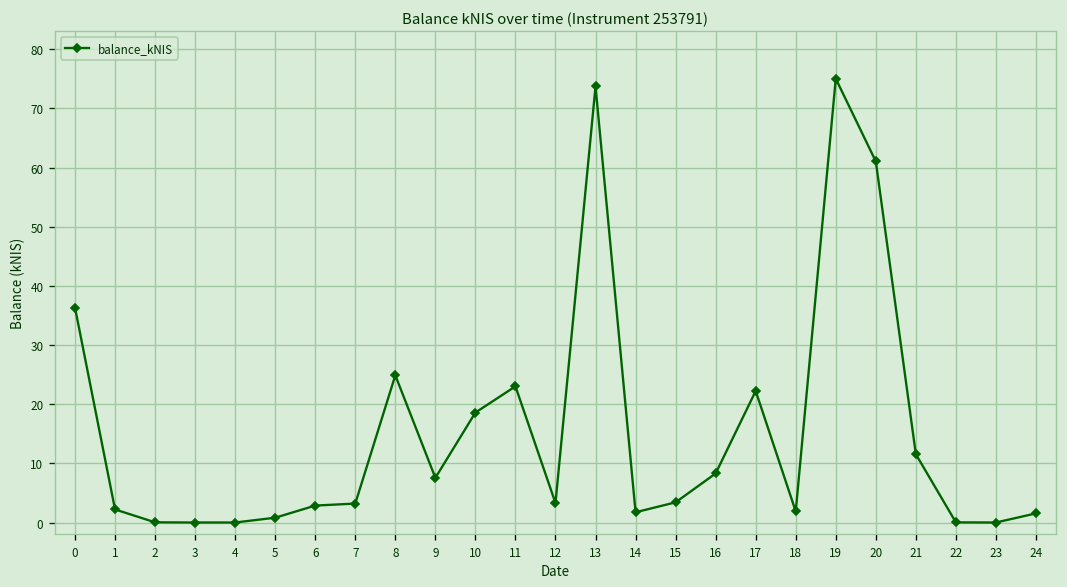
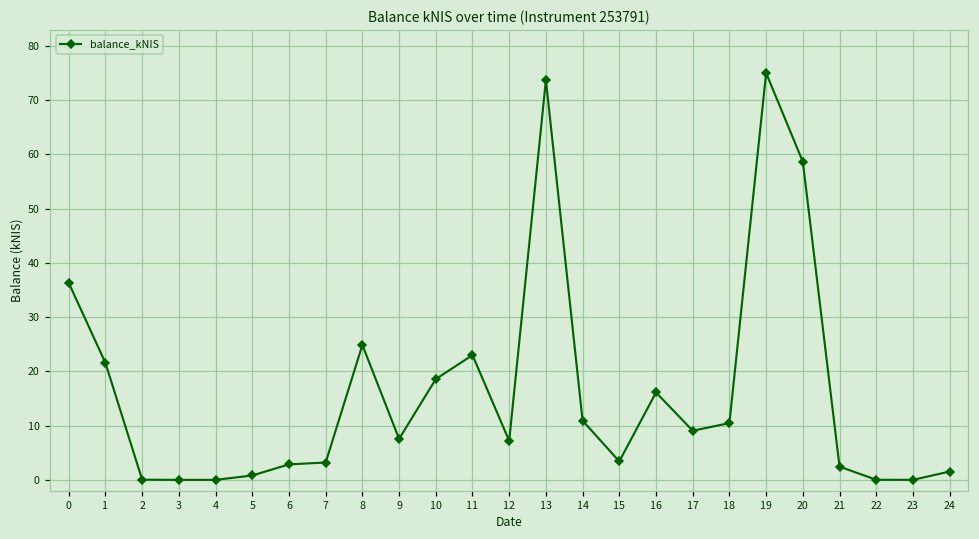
1: 2 -> 22
12: 3 -> 7
14: 2 -> 11
16: 8 -> 16
17: 22 -> 9
18: 2 -> 10
20: 61 -> 59
21: 12 -> 2
